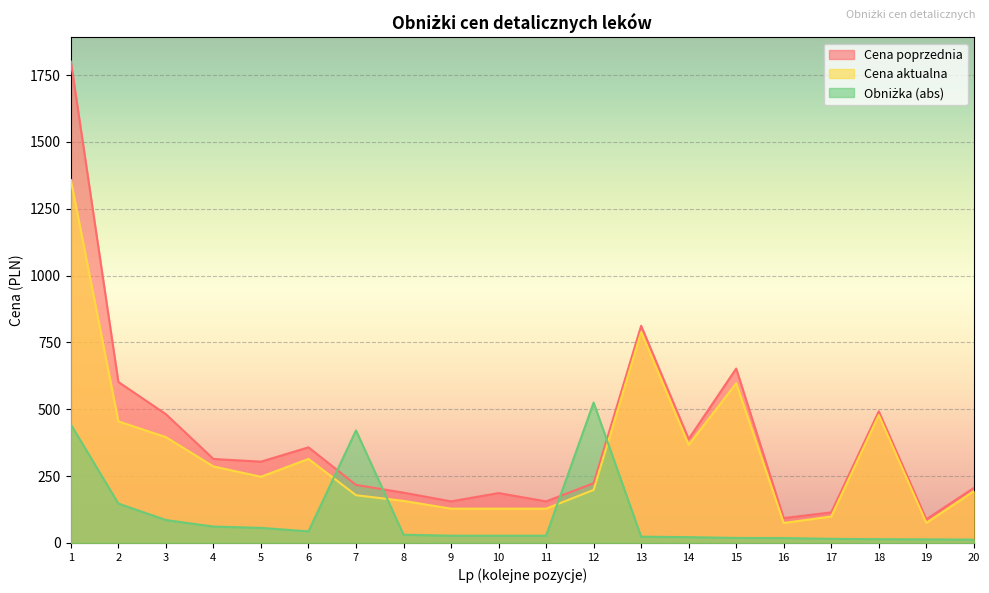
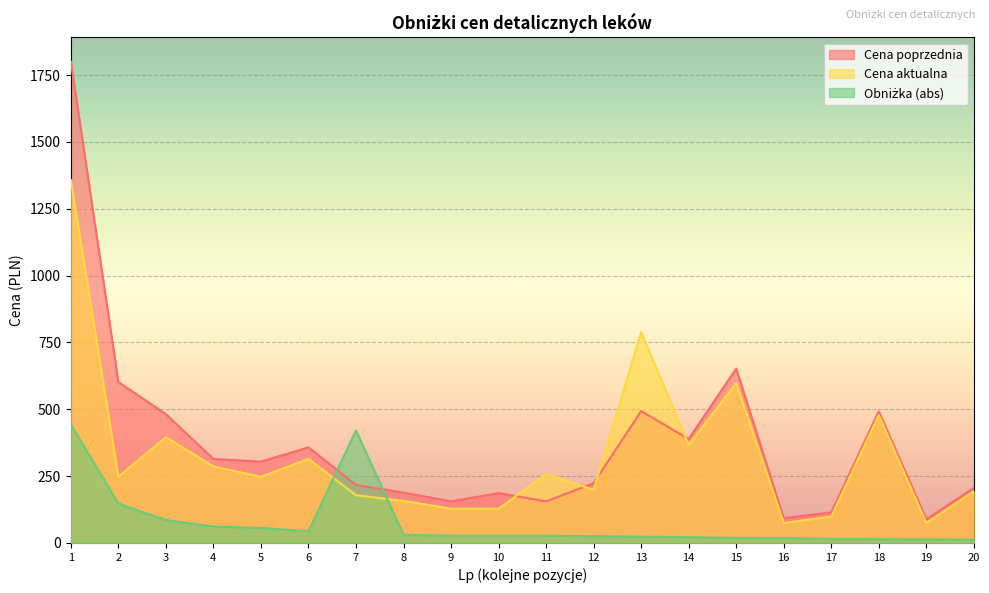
Cena aktualna, 2: 450 -> 250
Cena aktualna, 11: 130 -> 260
Obniżka (abs), 12: 530 -> 30
Cena poprzednia, 13: 810 -> 490
